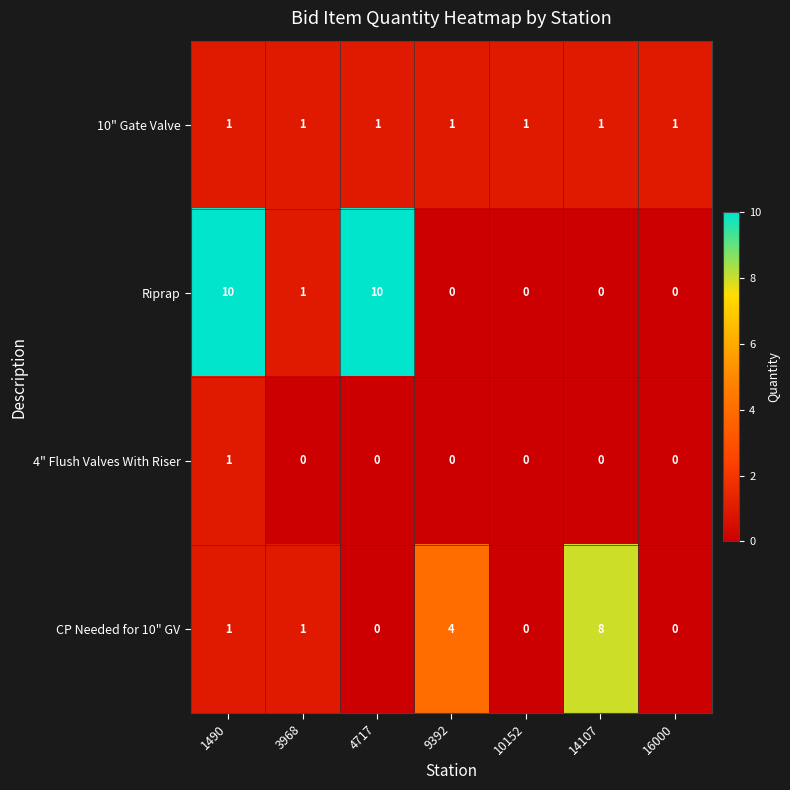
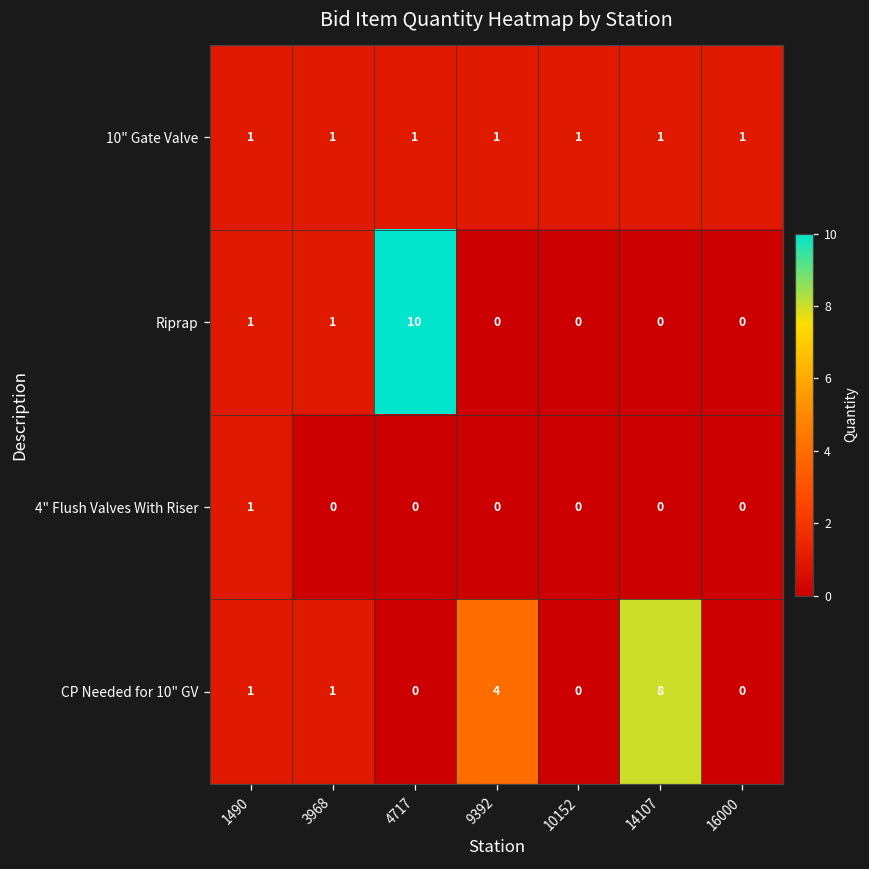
Riprap, 1490: 10 -> 1
